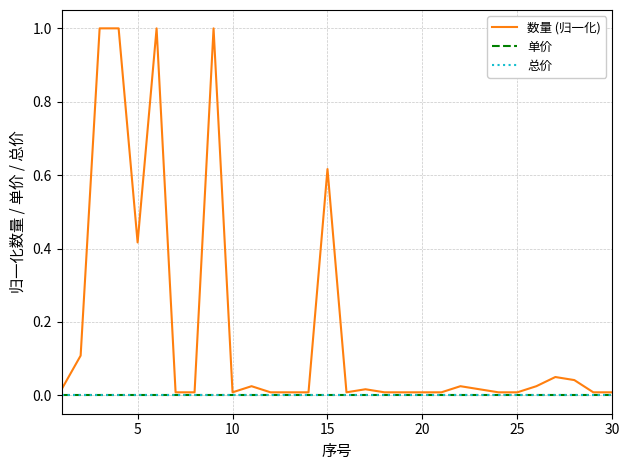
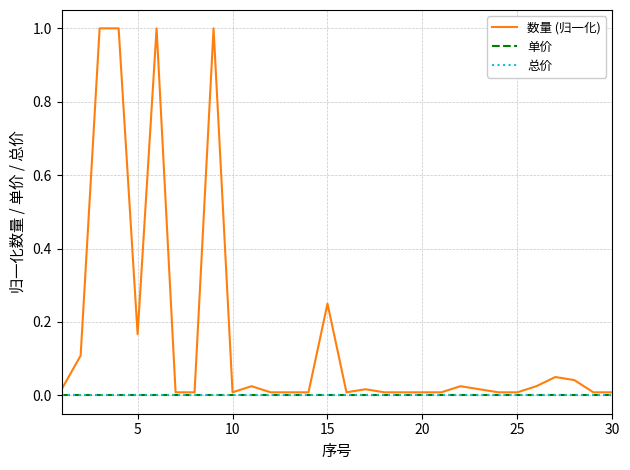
数量 (归一化), 5: 0.42 -> 0.17
数量 (归一化), 15: 0.62 -> 0.25
